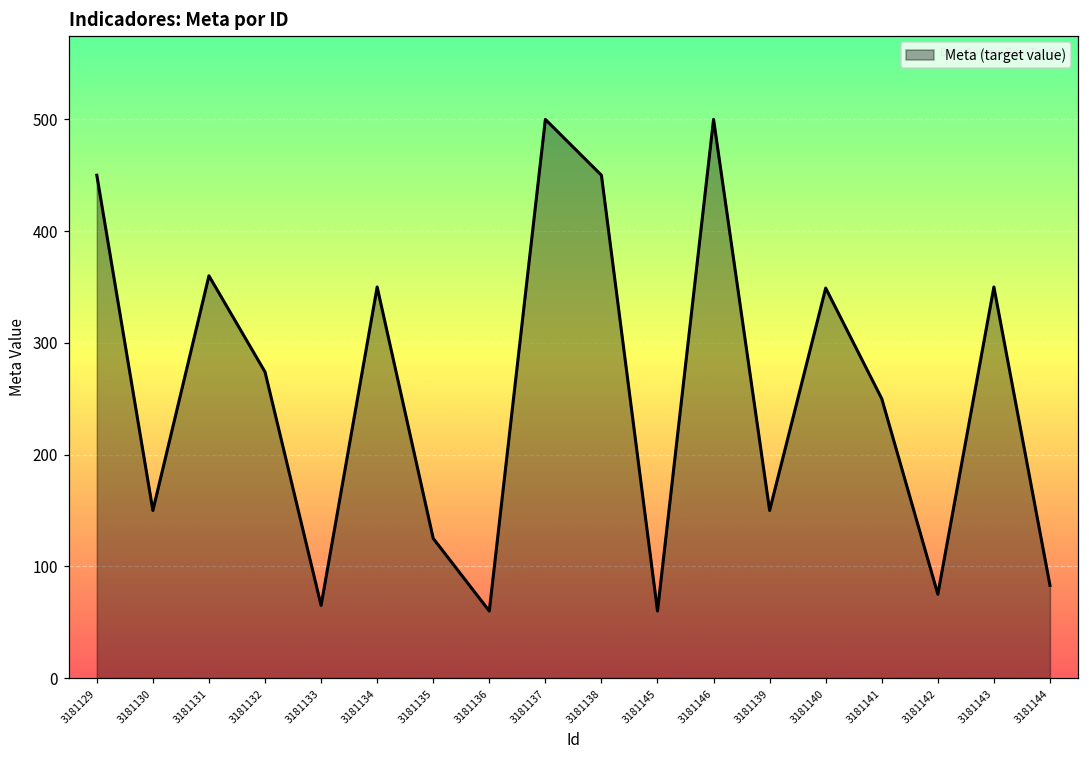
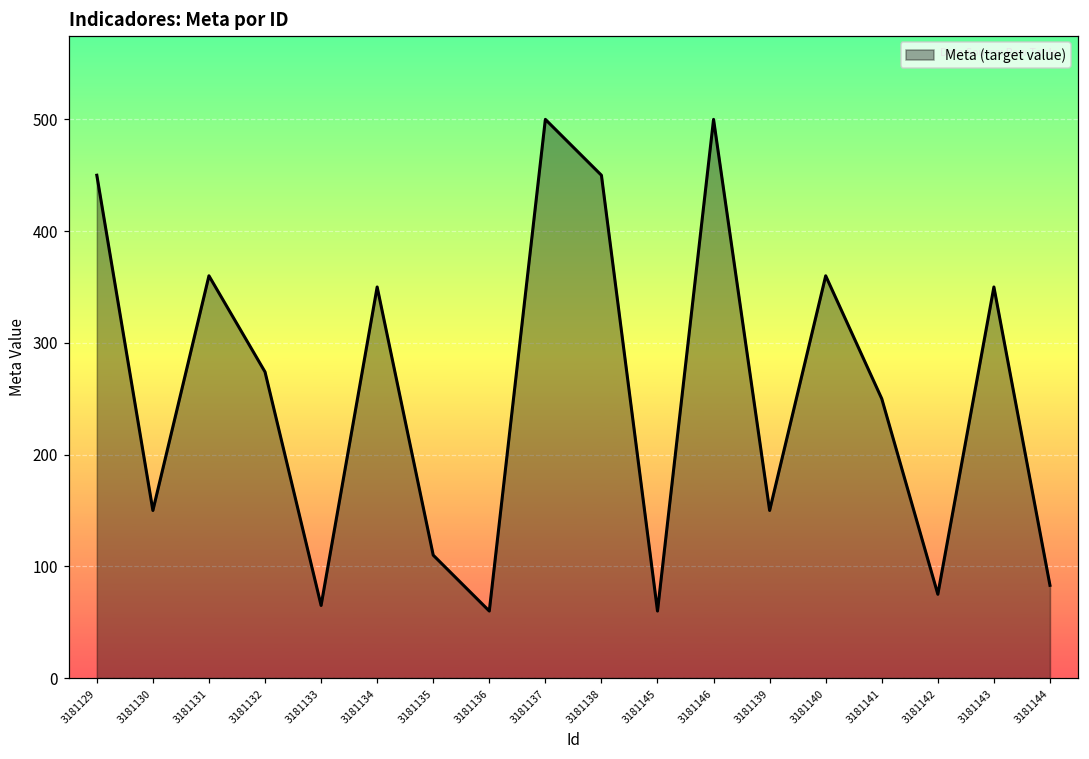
3181135: 125 -> 110
3181140: 349 -> 360
